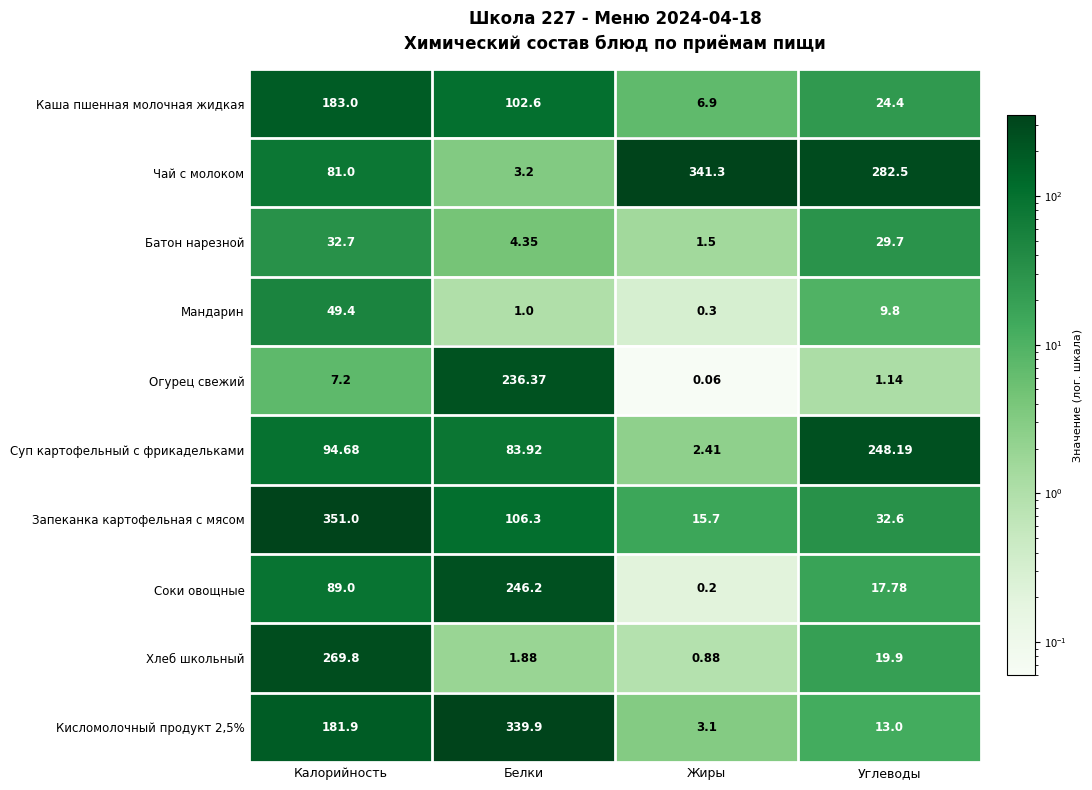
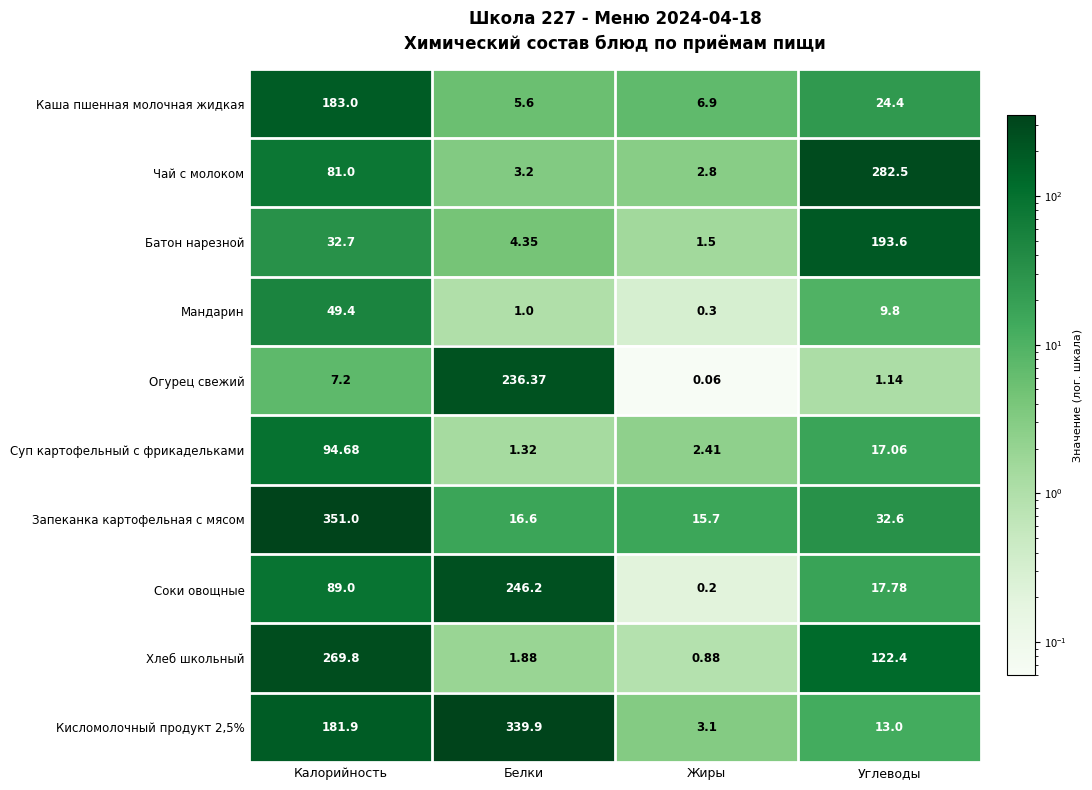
Каша пшенная молочная жидкая, Белки: 102.6 -> 5.6
Чай с молоком, Жиры: 341.3 -> 2.8
Батон нарезной, Углеводы: 29.7 -> 193.6
Суп картофельный с фрикадельками, Белки: 83.92 -> 1.32
Суп картофельный с фрикадельками, Углеводы: 248.19 -> 17.06
Запеканка картофельная с мясом, Белки: 106.3 -> 16.6
Хлеб школьный, Углеводы: 19.9 -> 122.4
